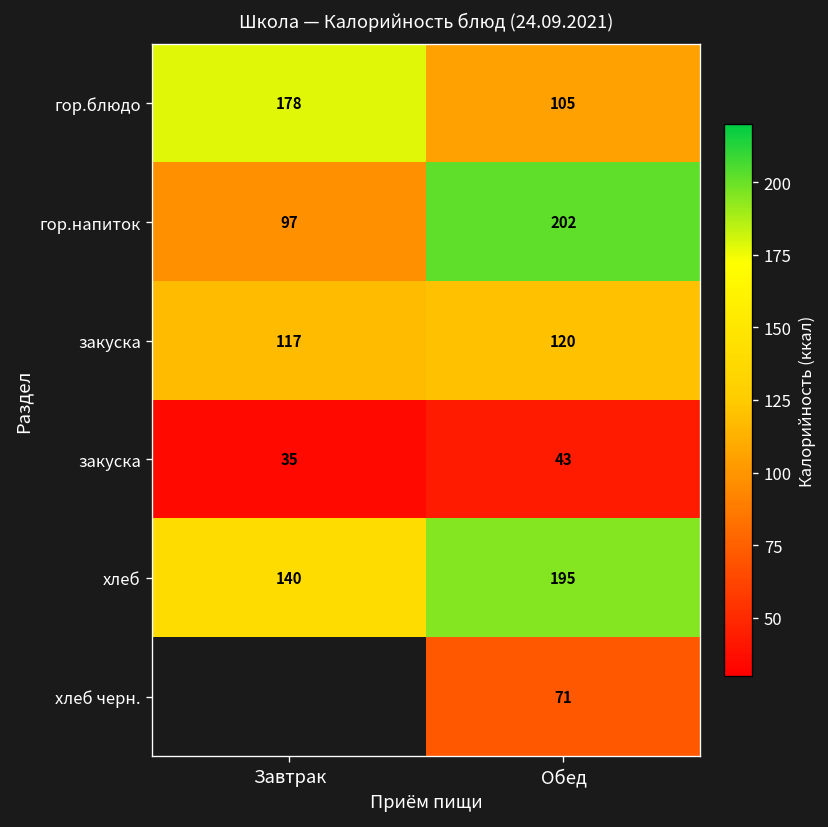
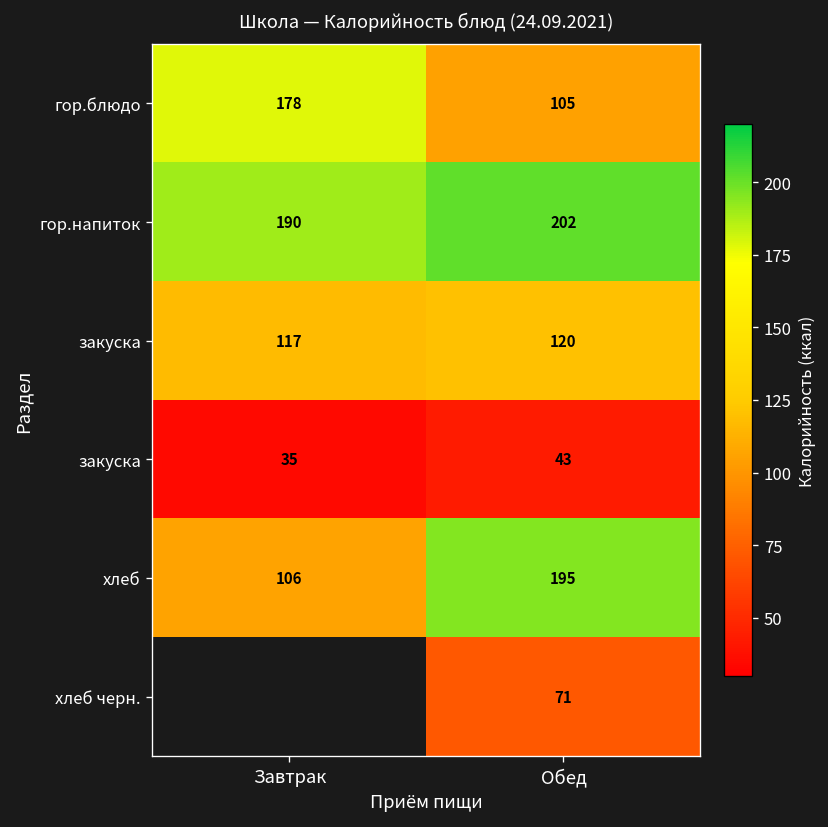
гор.напиток, Завтрак: 97 -> 190
хлеб, Завтрак: 140 -> 106
